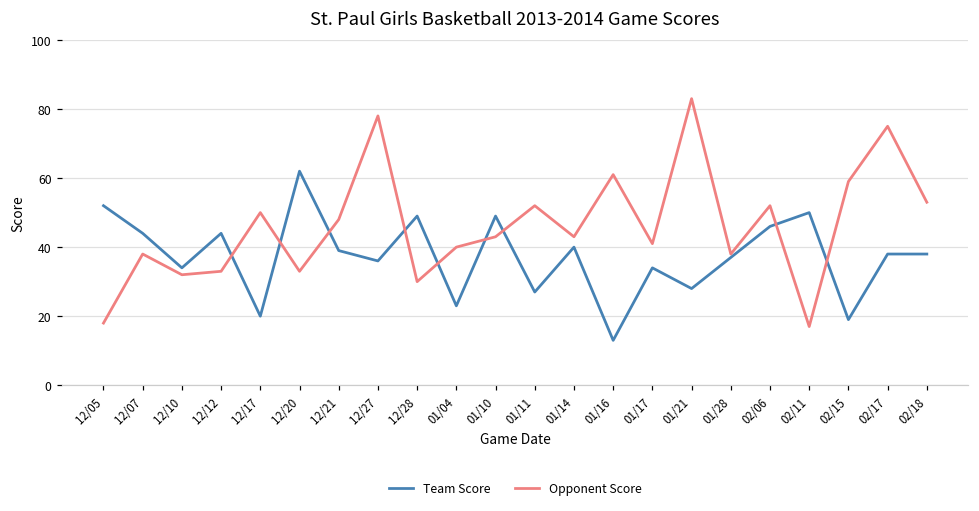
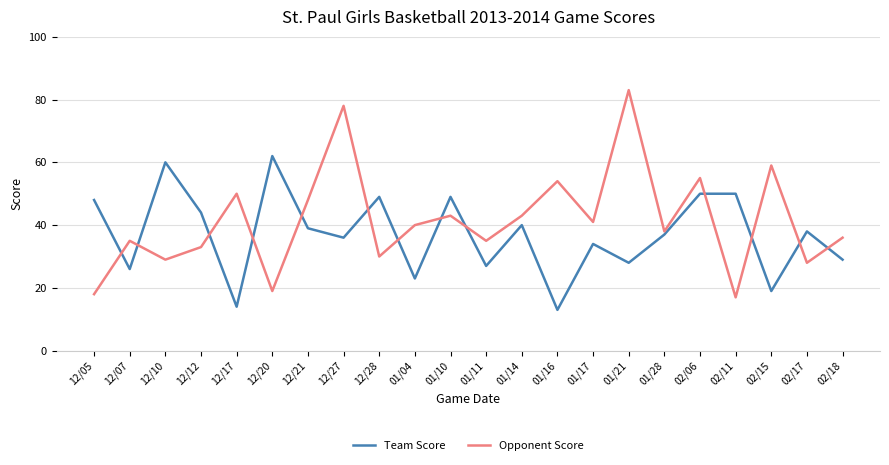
Team Score, 12/05: 52 -> 48
Team Score, 12/07: 44 -> 26
Opponent Score, 12/07: 38 -> 35
Team Score, 12/10: 34 -> 60
Opponent Score, 12/10: 32 -> 29
Team Score, 12/17: 20 -> 14
Opponent Score, 12/20: 33 -> 19
Opponent Score, 01/11: 52 -> 35
Opponent Score, 01/16: 61 -> 54
Team Score, 02/06: 46 -> 50
Opponent Score, 02/06: 52 -> 55
Opponent Score, 02/17: 75 -> 28
Team Score, 02/18: 38 -> 29
Opponent Score, 02/18: 53 -> 36
